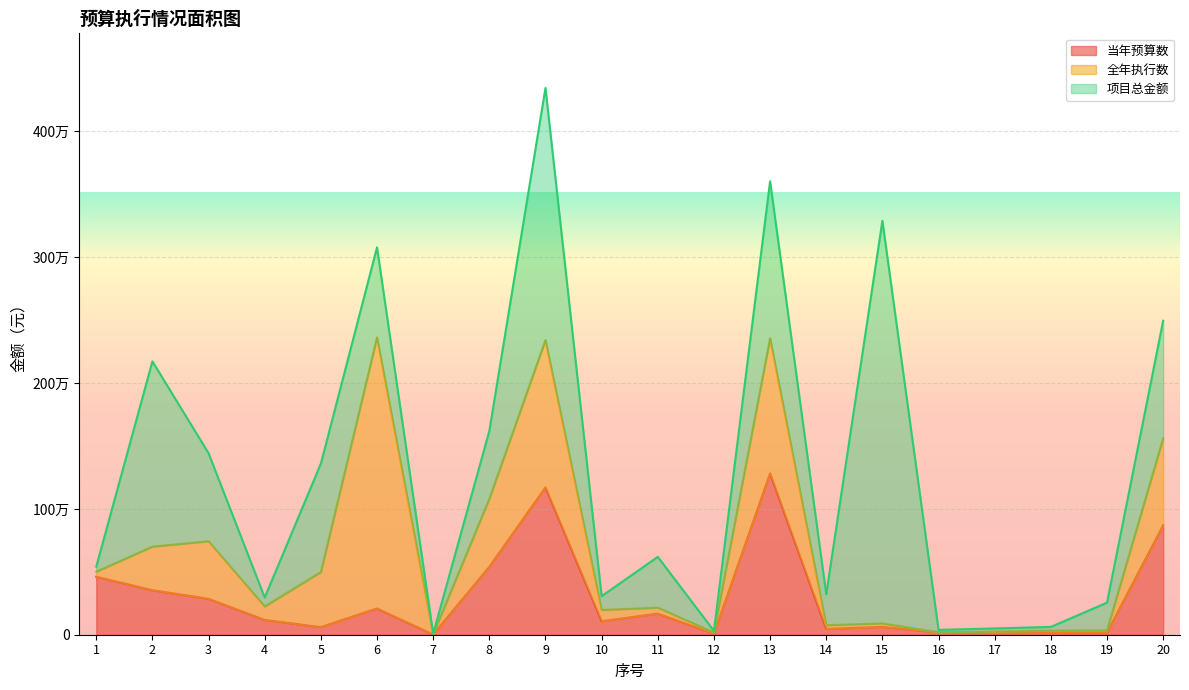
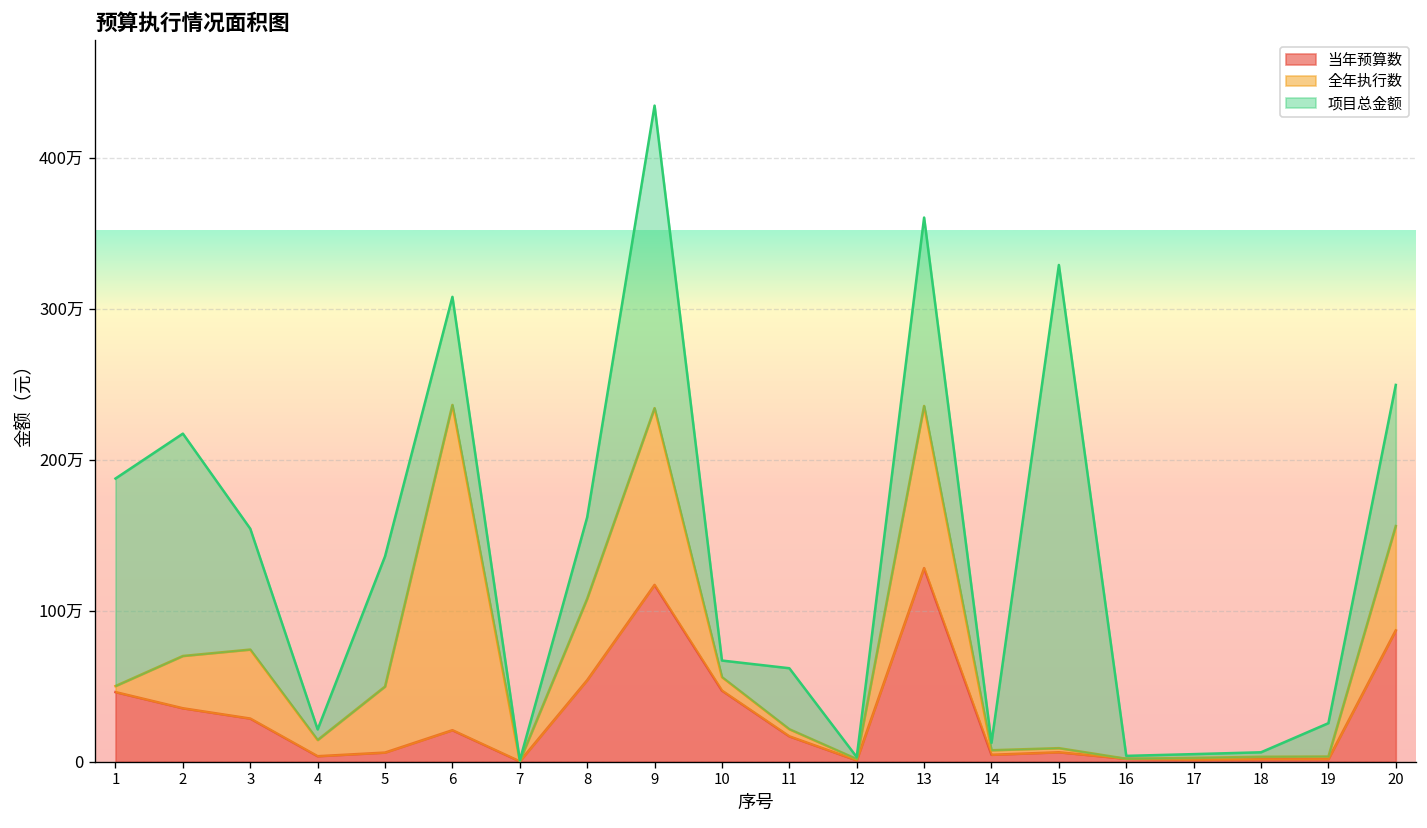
项目总金额, 1: 4万 -> 137万
项目总金额, 3: 70万 -> 80万
当年预算数, 4: 12万 -> 4万
当年预算数, 10: 11万 -> 47万
项目总金额, 14: 25万 -> 5万
